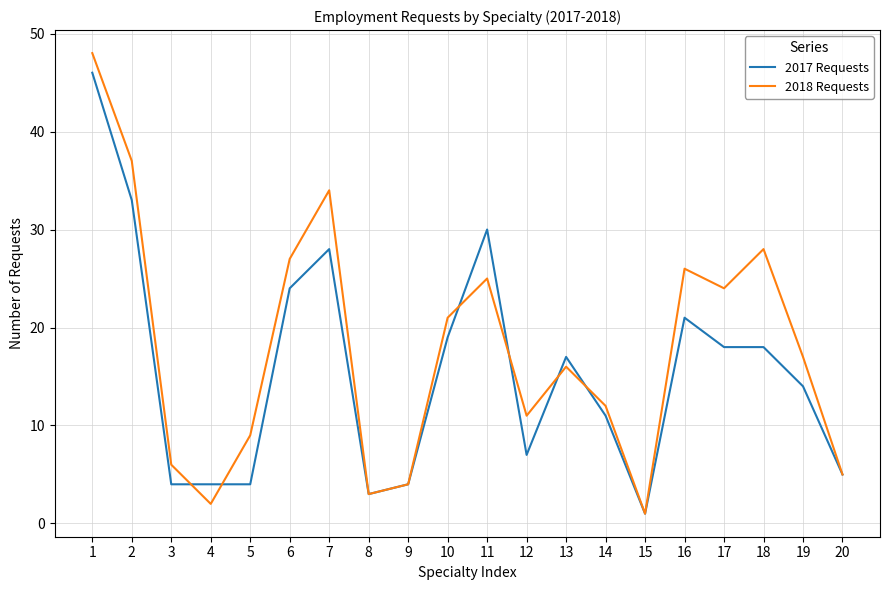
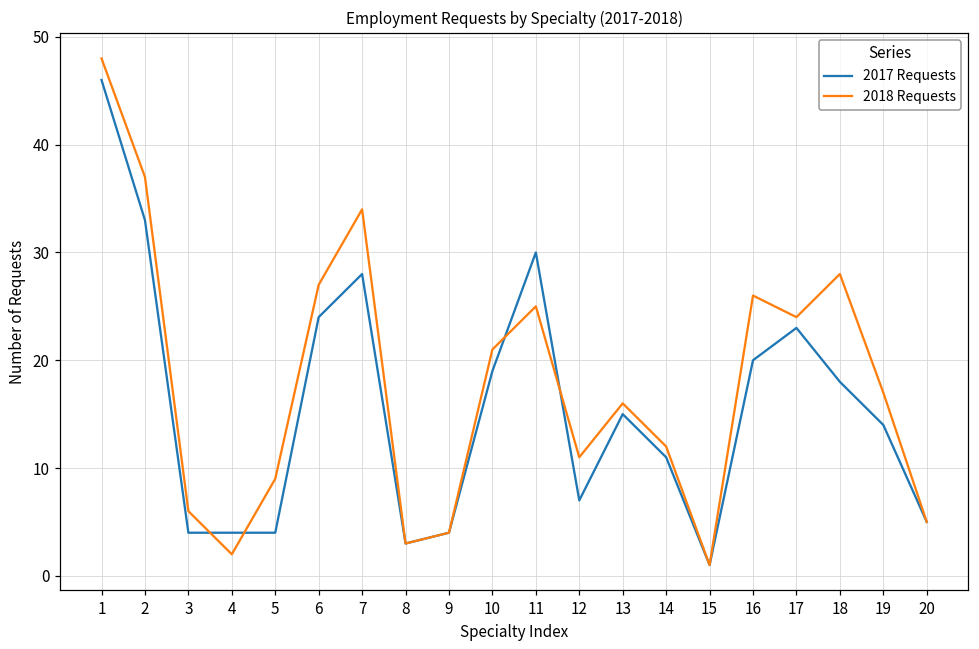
2017 Requests, 13: 17 -> 15
2017 Requests, 16: 21 -> 20
2017 Requests, 17: 18 -> 23
